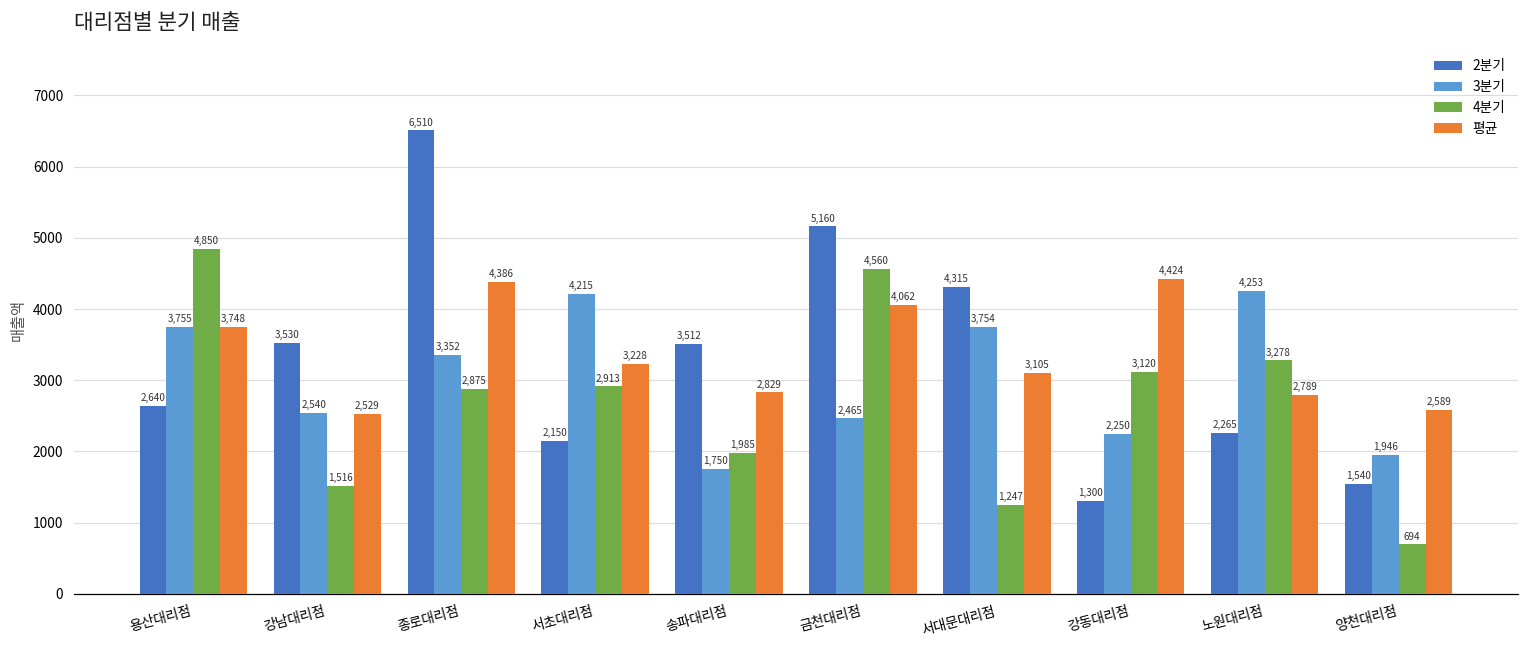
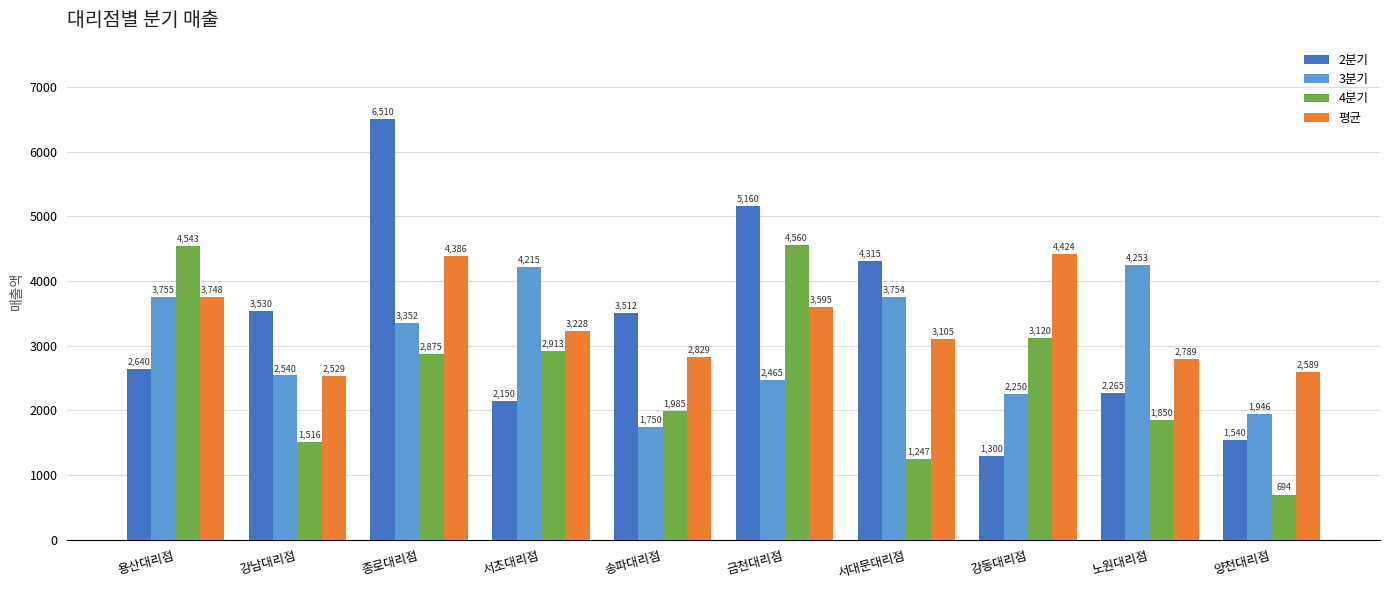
4분기, 용산대리점: 4,850 -> 4,543
평균, 금천대리점: 4,062 -> 3,595
4분기, 노원대리점: 3,278 -> 1,850
